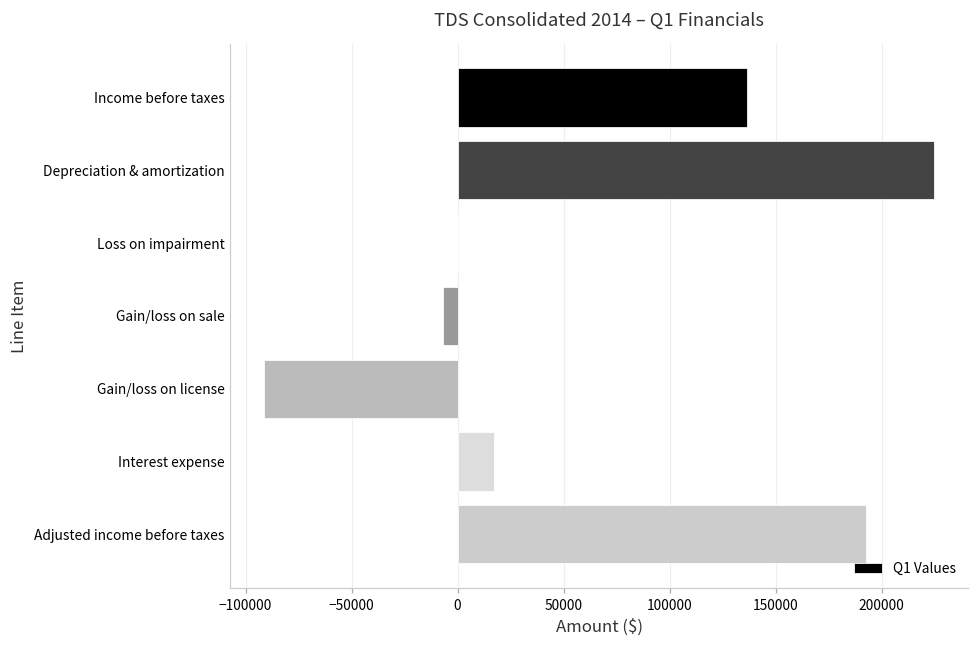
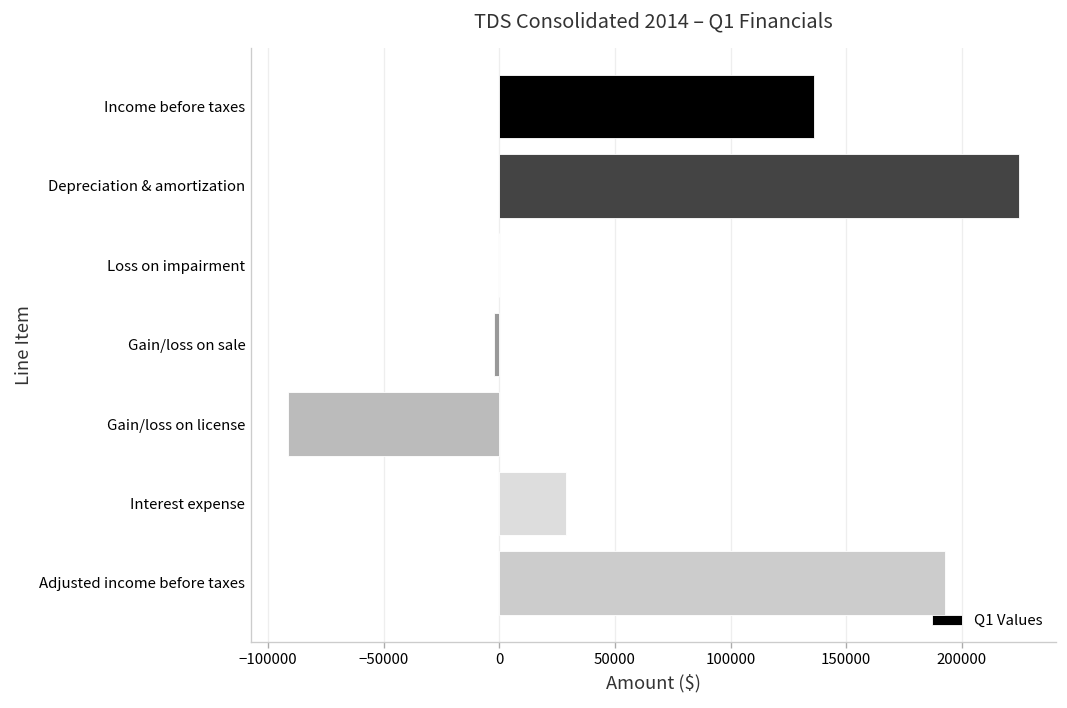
Gain/loss on sale: -7000 -> -2000
Interest expense: 17000 -> 29000
